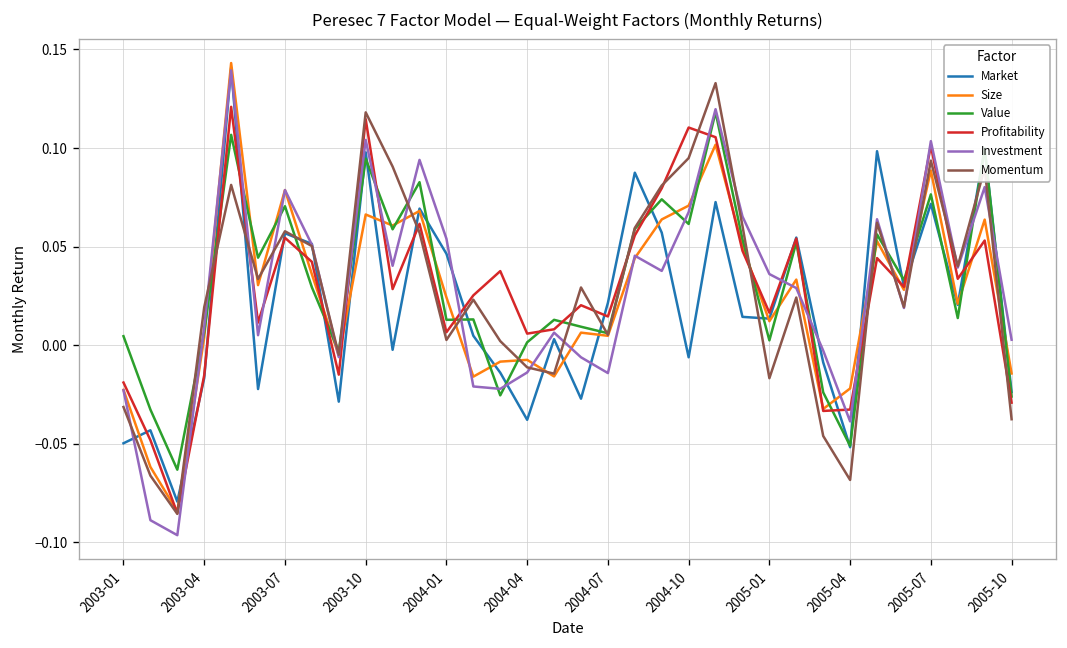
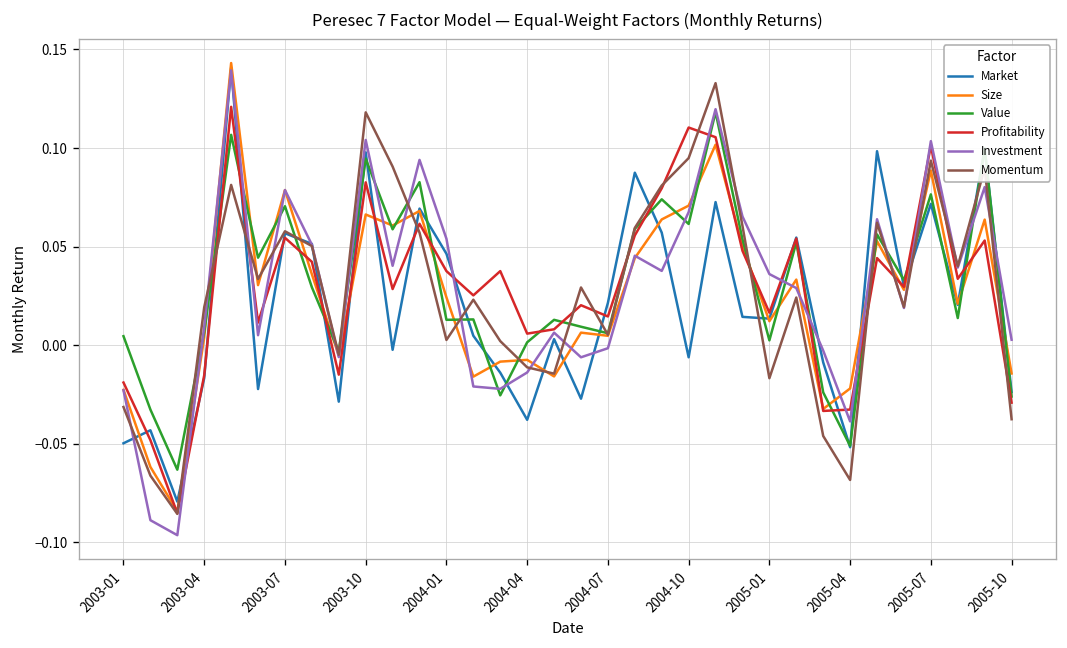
Profitability, 2003-10: 0.115 -> 0.083
Profitability, 2004-01: 0.007 -> 0.038
Investment, 2004-07: -0.014 -> -0.002
